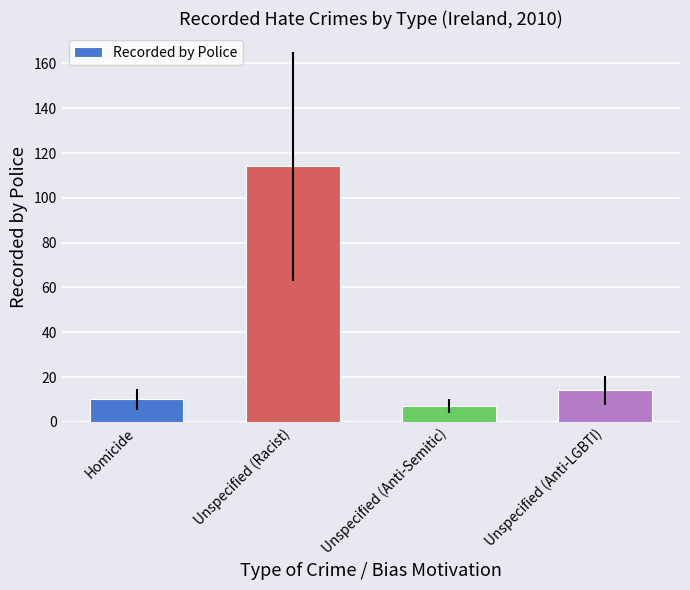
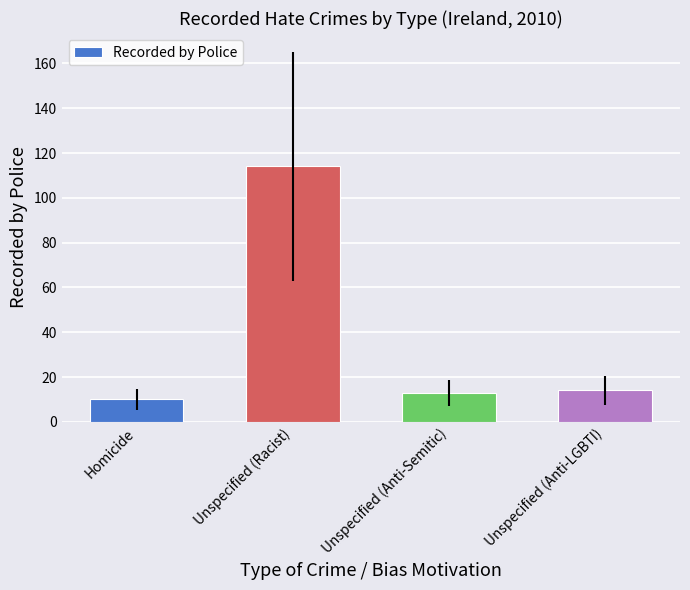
Unspecified (Anti-Semitic): 7 -> 13
